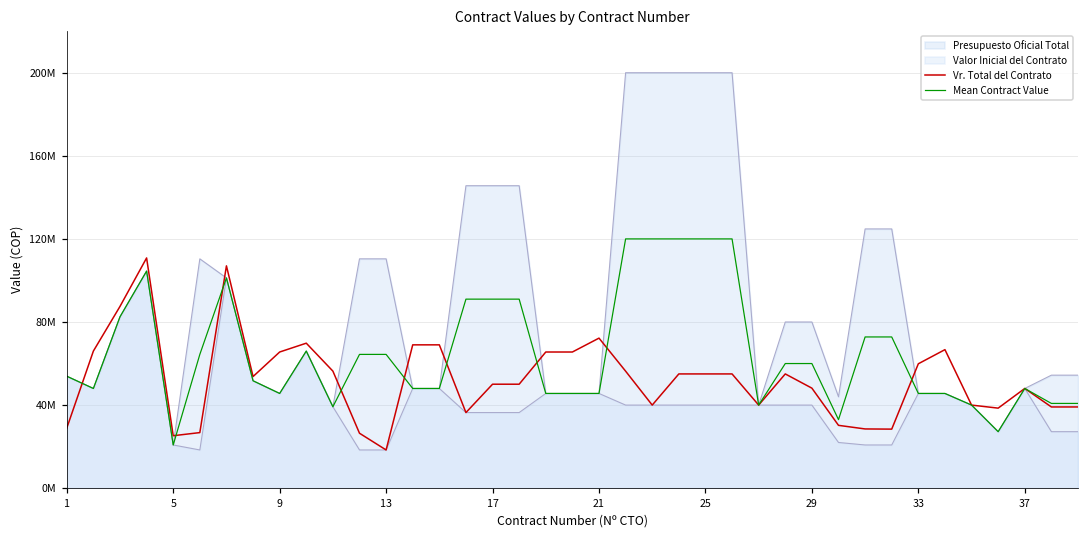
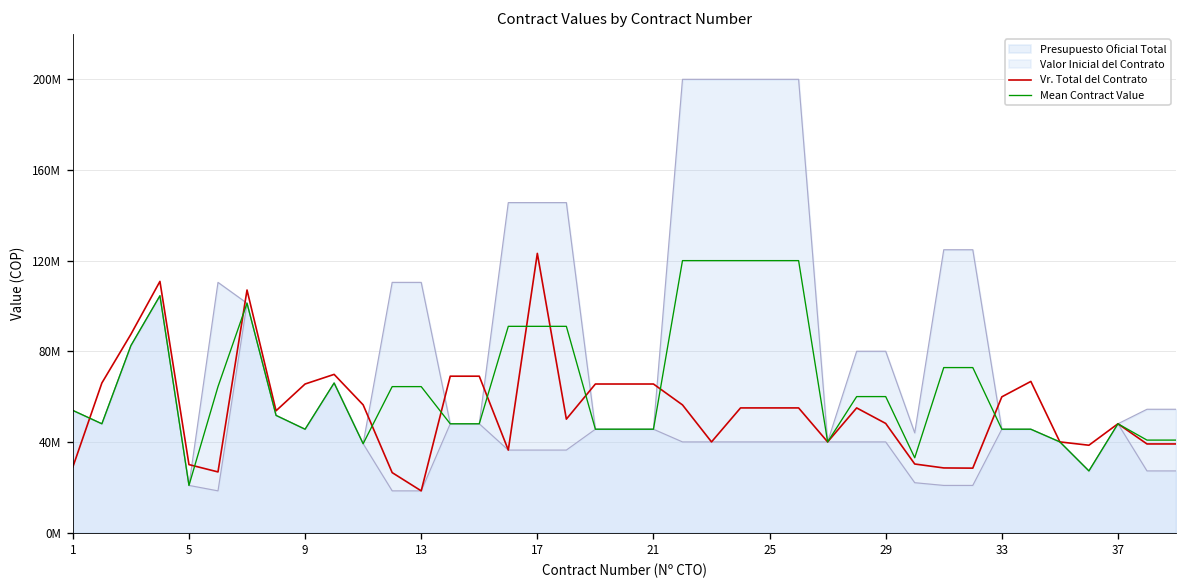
Vr. Total del Contrato, 5: 25000000 -> 30000000
Vr. Total del Contrato, 17: 50000000 -> 123000000
Vr. Total del Contrato, 21: 72000000 -> 66000000
